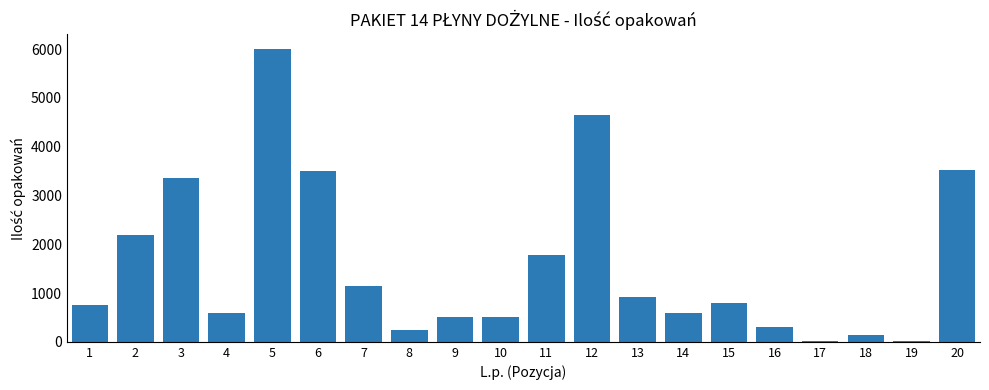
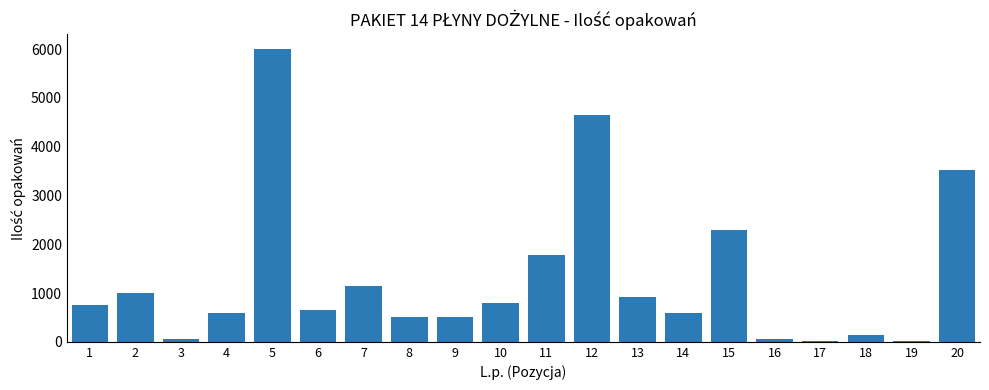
2: 2200 -> 1000
3: 3400 -> 100
6: 3500 -> 600
8: 200 -> 500
10: 500 -> 800
15: 800 -> 2300
16: 300 -> 0
